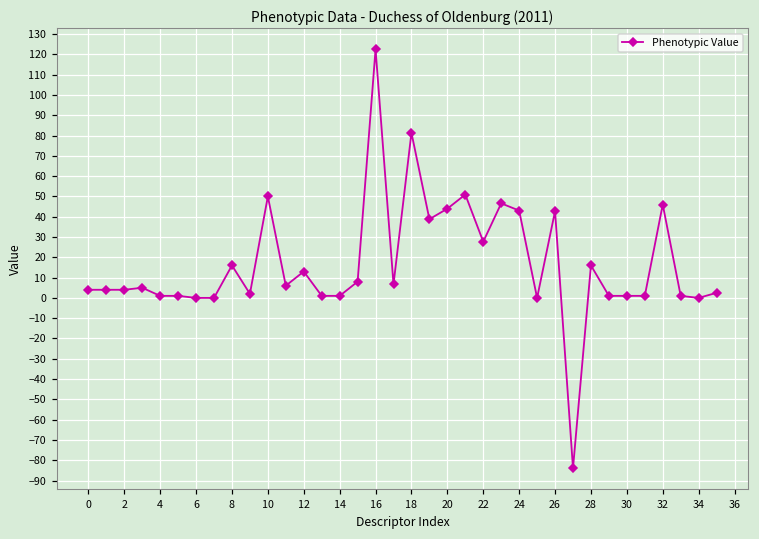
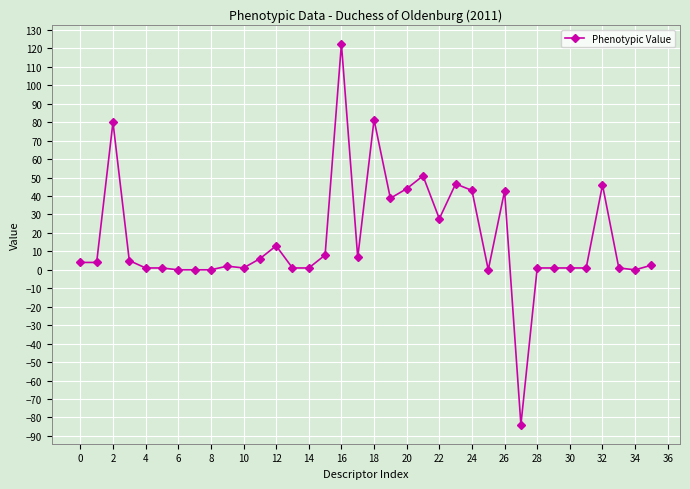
2: 4 -> 80
8: 16 -> 0
10: 50 -> 1
28: 16 -> 1
